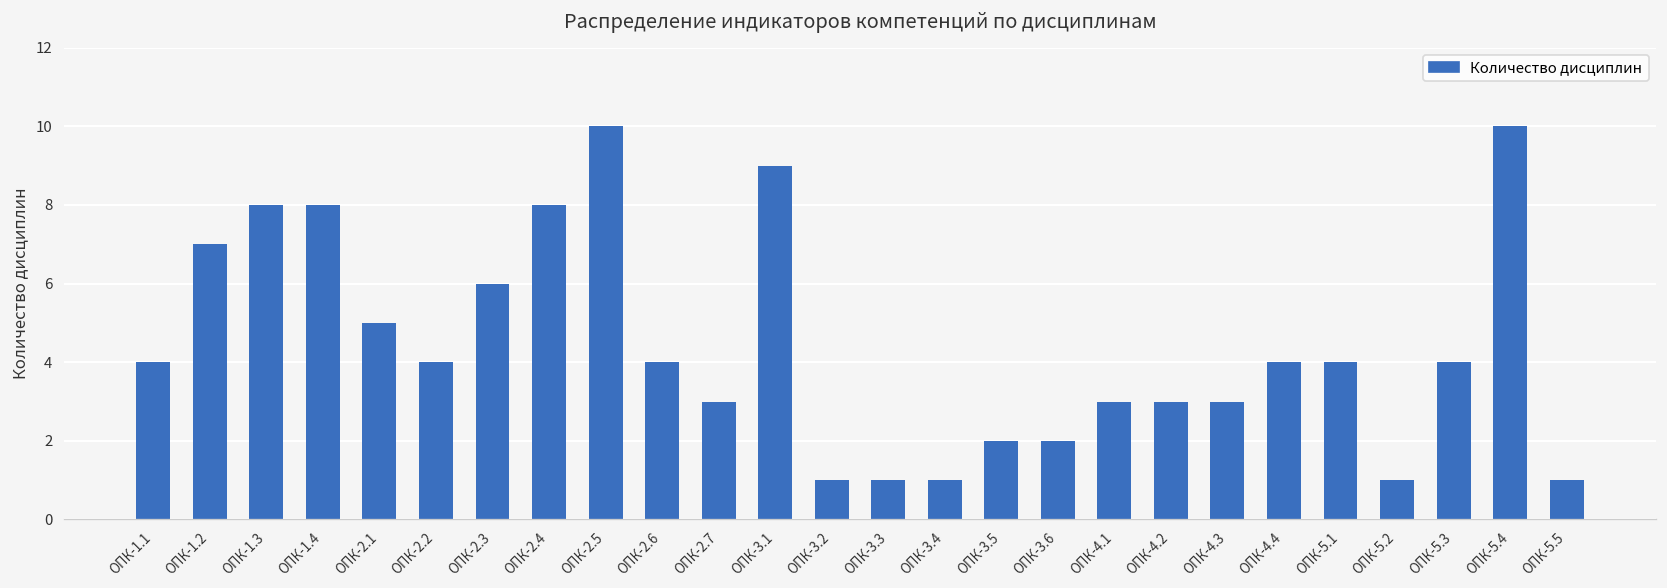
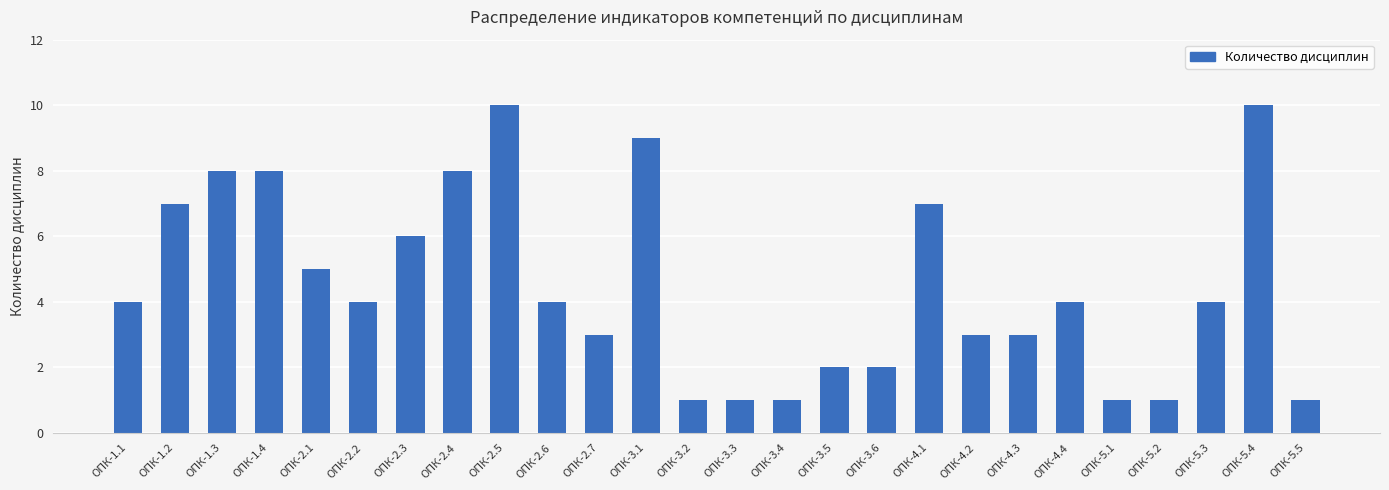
ОПК-4.1: 3 -> 7
ОПК-5.1: 4 -> 1
